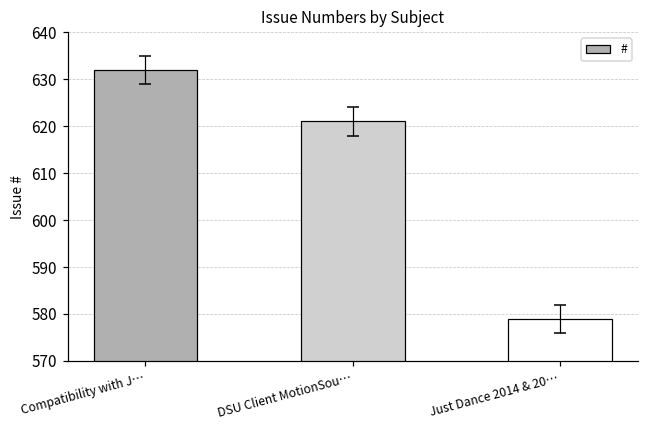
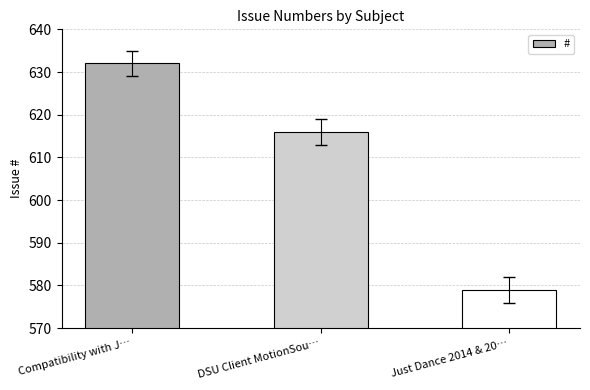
#, DSU Client MotionSou…: 621 -> 616
